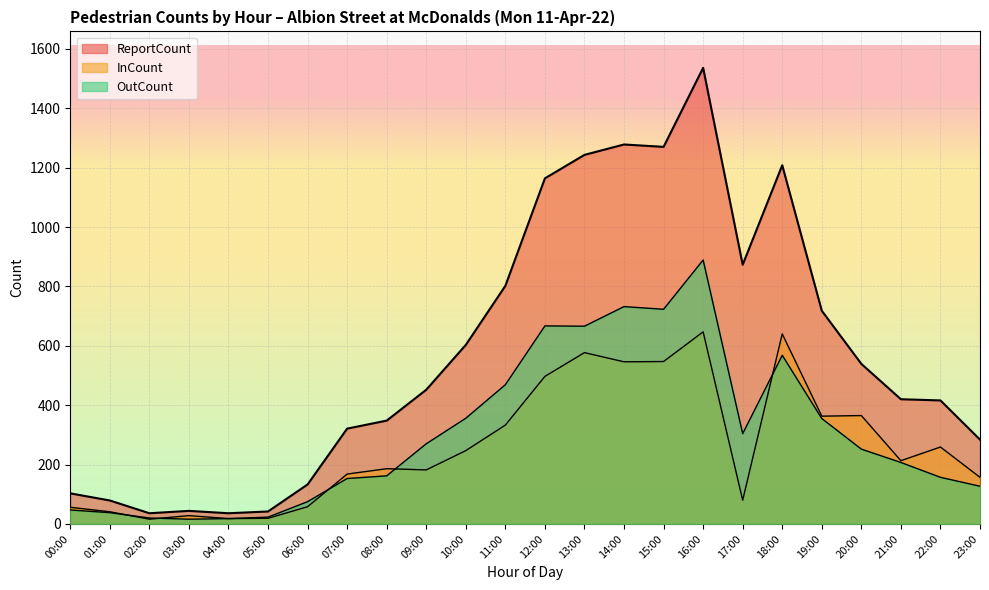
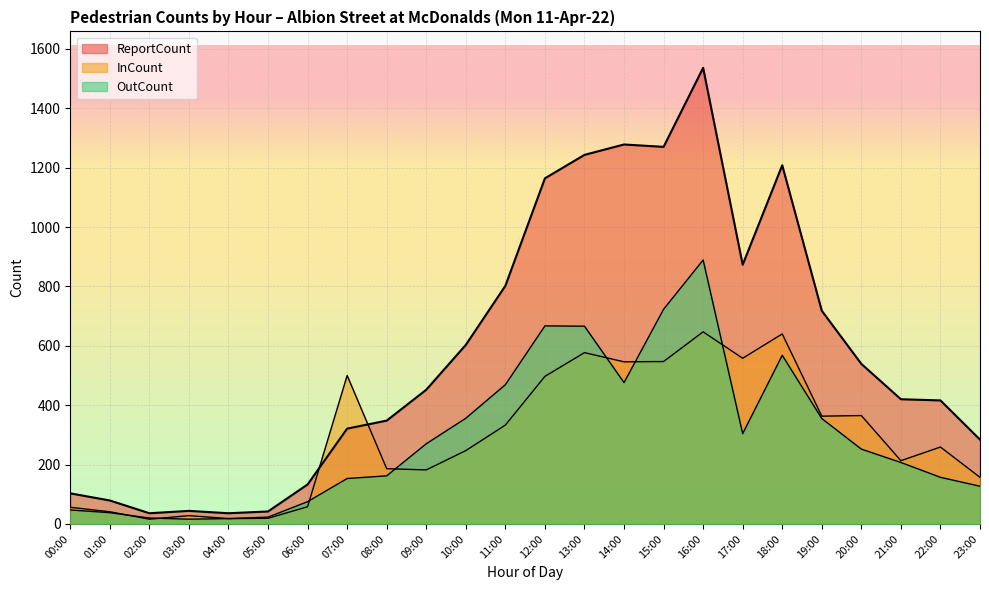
InCount, 07:00: 170 -> 500
OutCount, 14:00: 730 -> 480
InCount, 17:00: 80 -> 560
